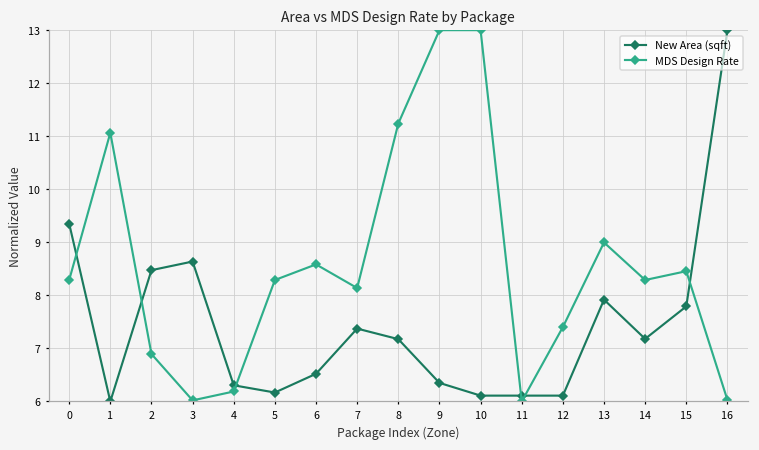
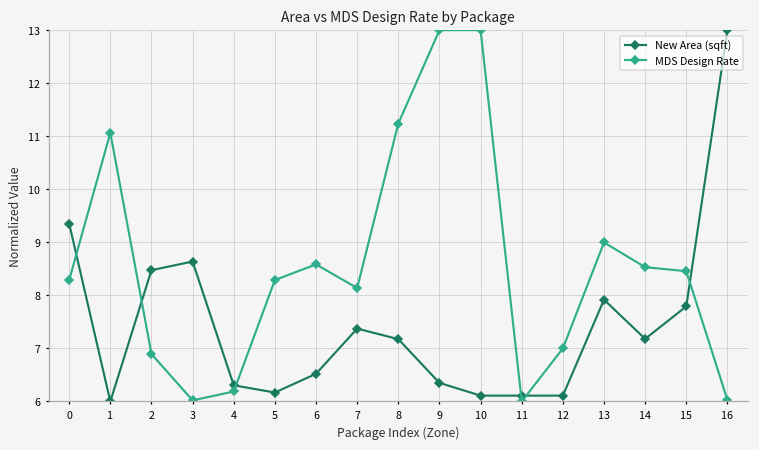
MDS Design Rate, 12: 7.4 -> 7.0
MDS Design Rate, 14: 8.3 -> 8.5
